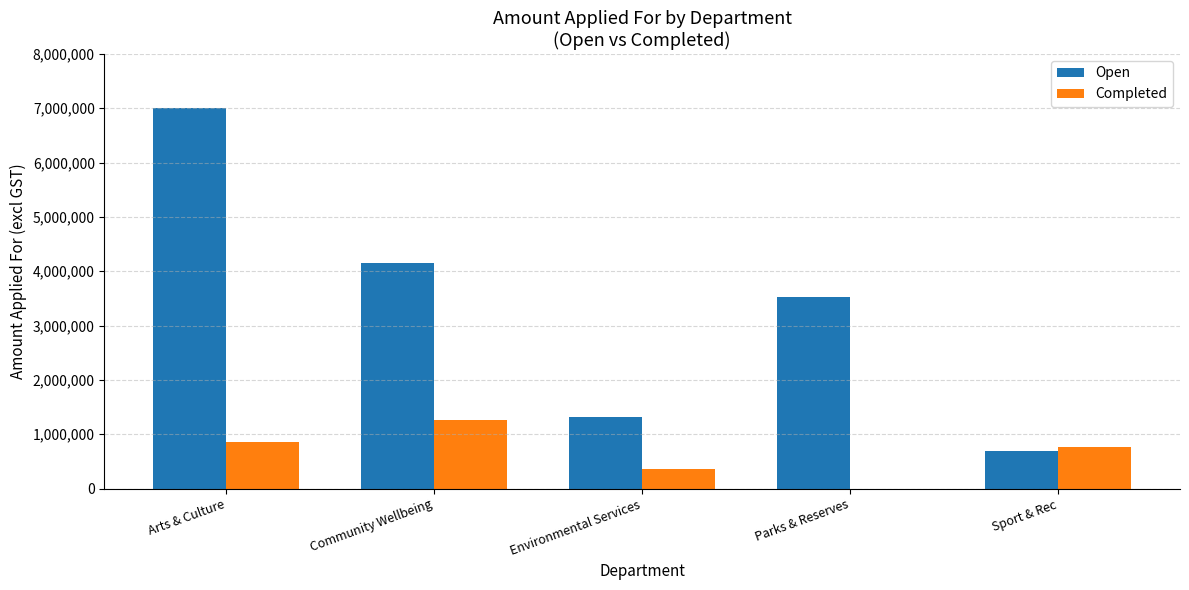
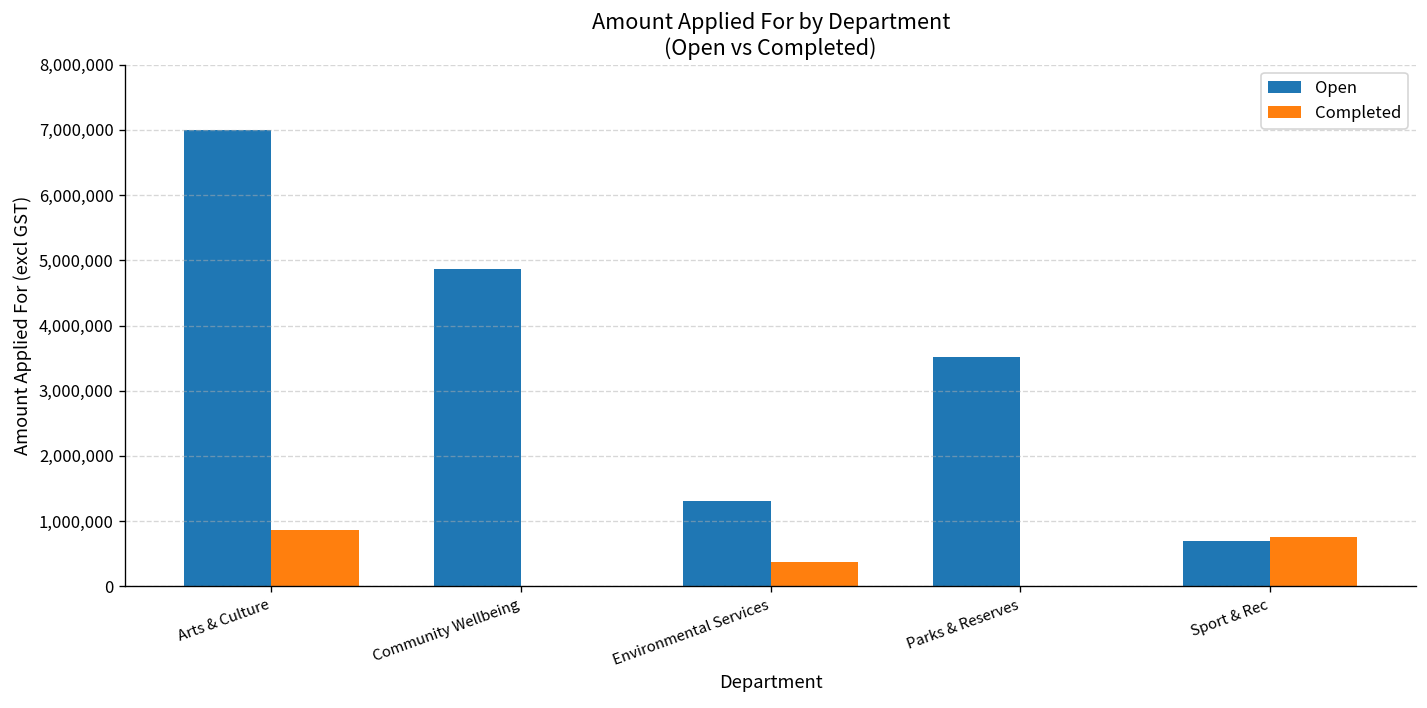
Open, Community Wellbeing: 4,200,000 -> 4,900,000
Completed, Community Wellbeing: 1,300,000 -> 0
